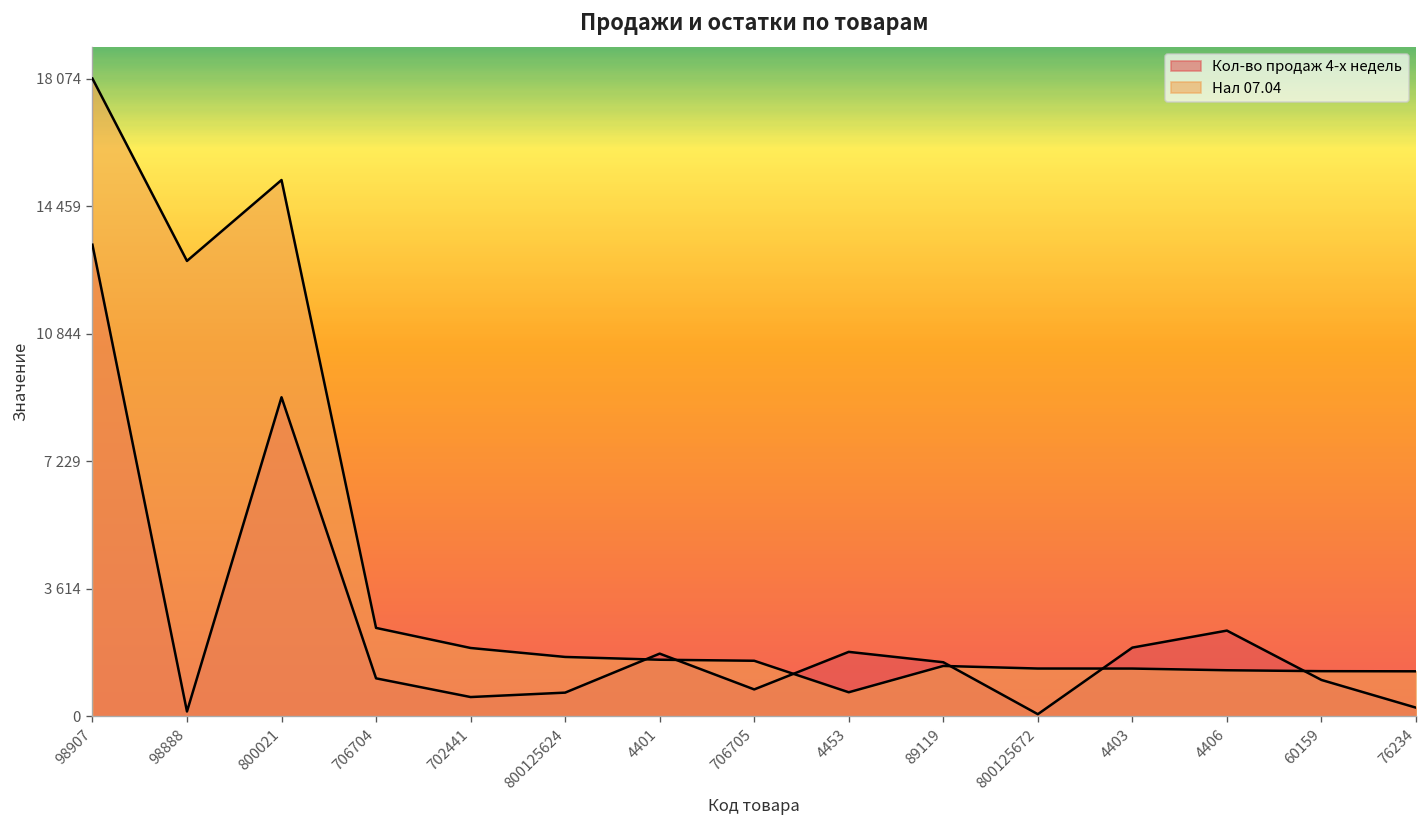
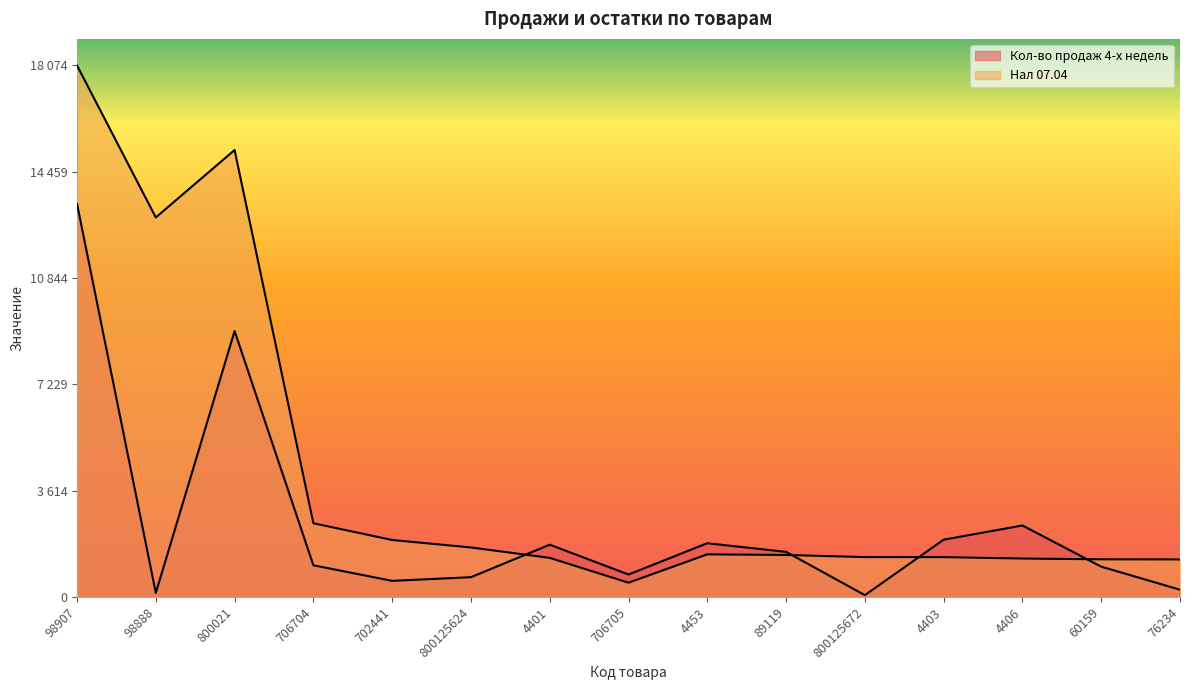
Нал 07.04, 4401: 1600 -> 1300
Нал 07.04, 706705: 1600 -> 500
Нал 07.04, 4453: 700 -> 1400
